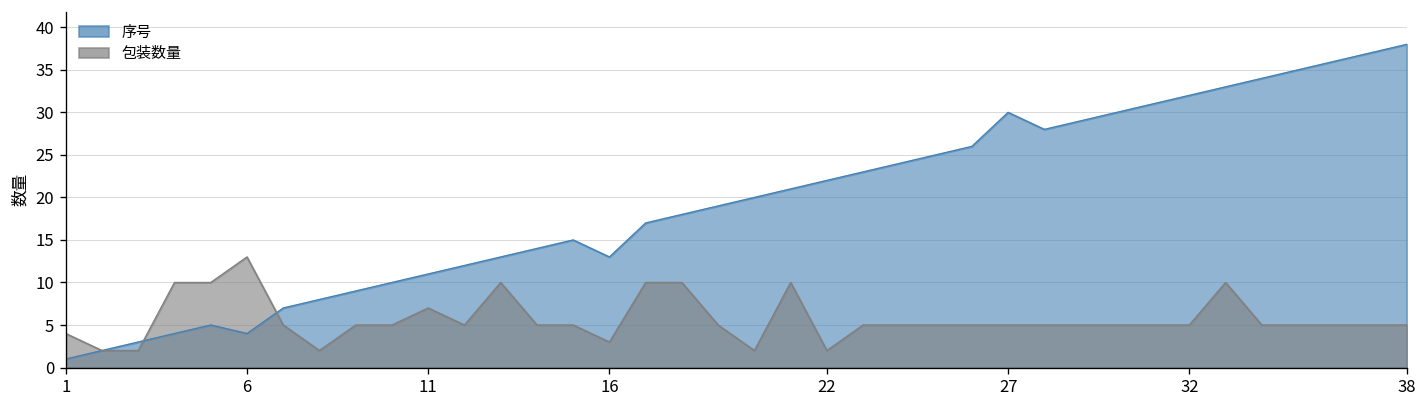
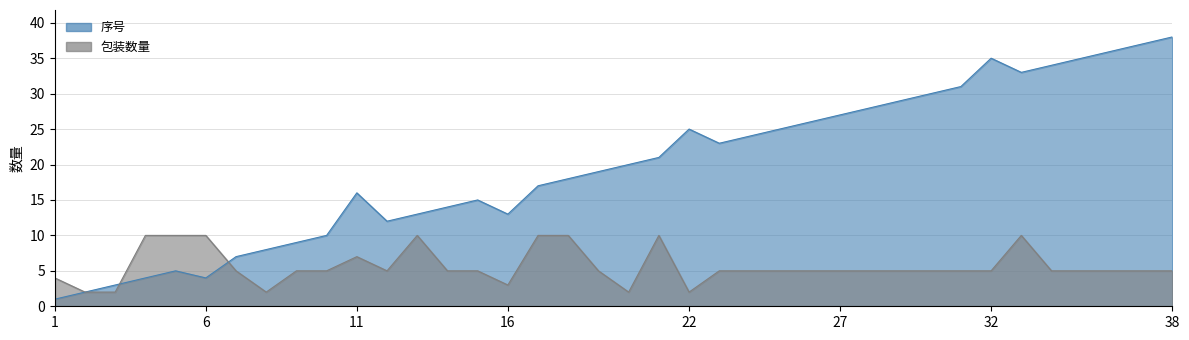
包装数量, 6: 13 -> 10
序号, 11: 11 -> 16
序号, 22: 22 -> 25
序号, 27: 30 -> 27
序号, 32: 32 -> 35
